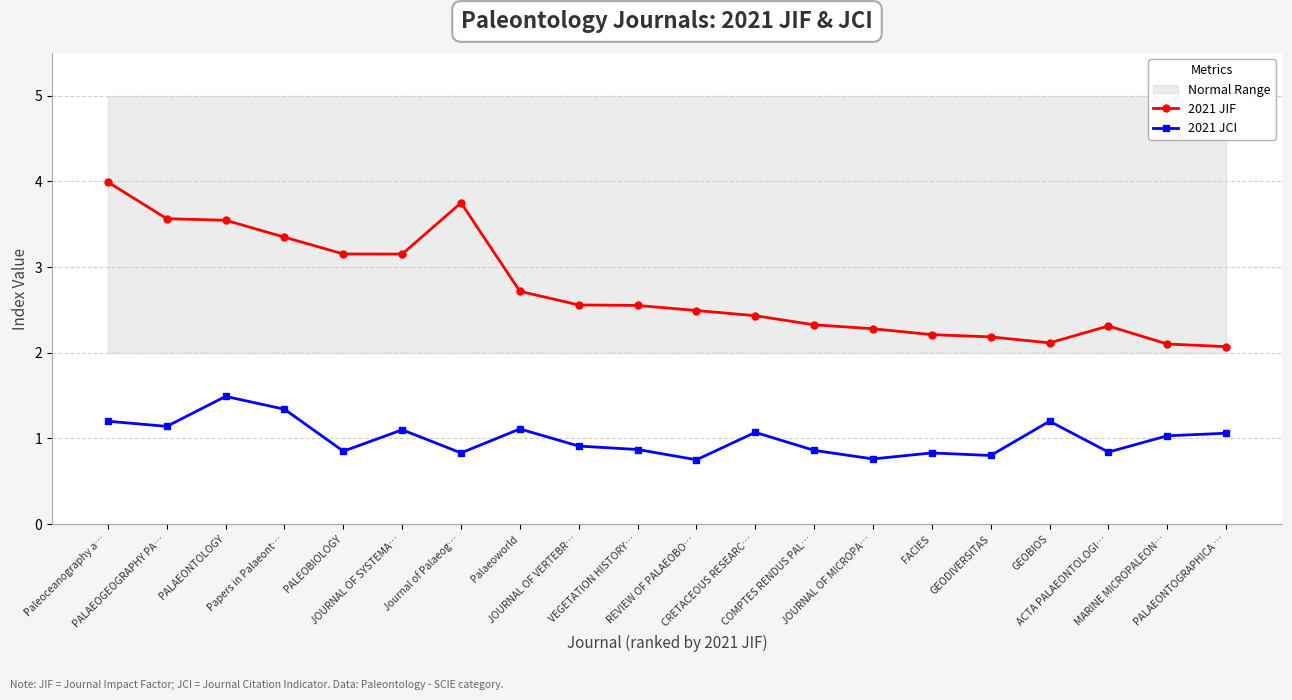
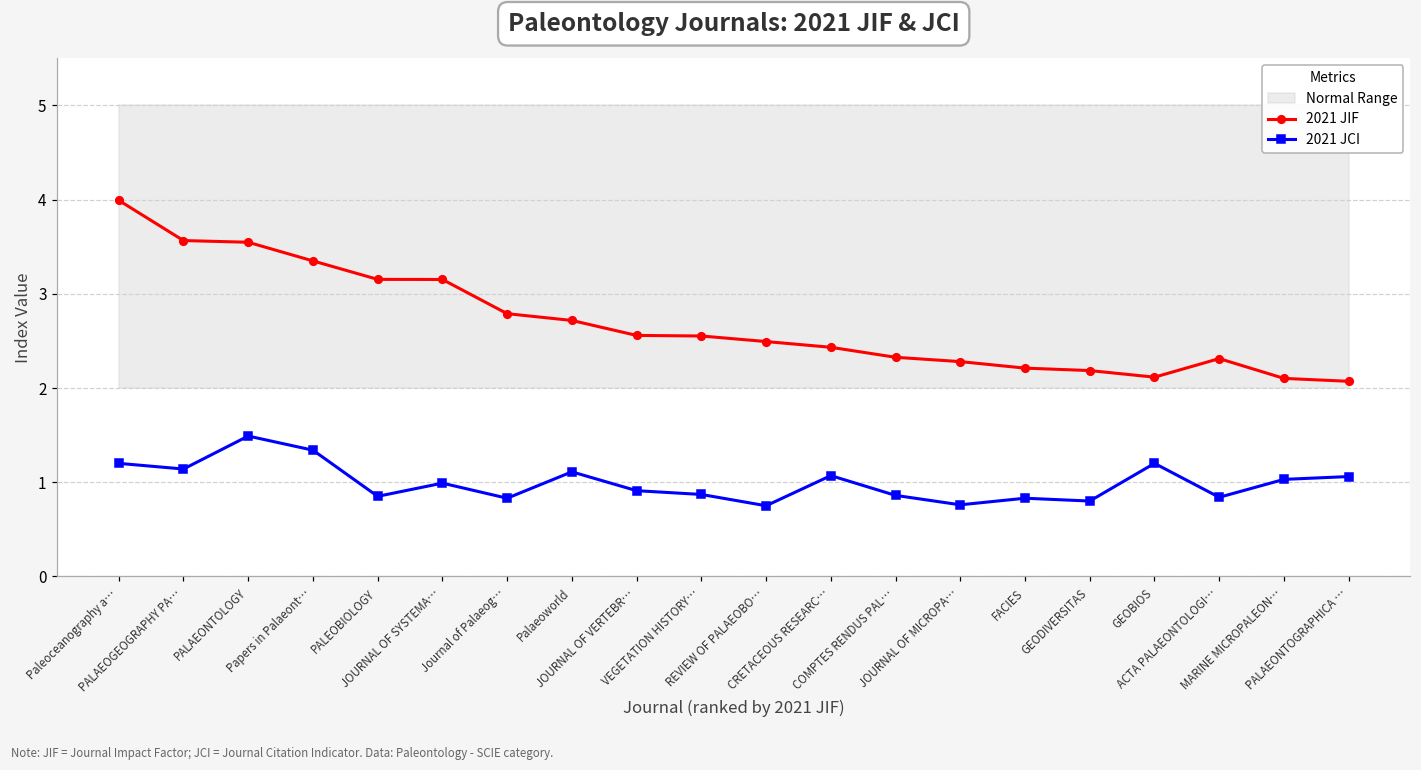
2021 JCI, JOURNAL OF SYSTEMA…: 1.1 -> 1.0
2021 JIF, Journal of Palaeog…: 3.8 -> 2.8
